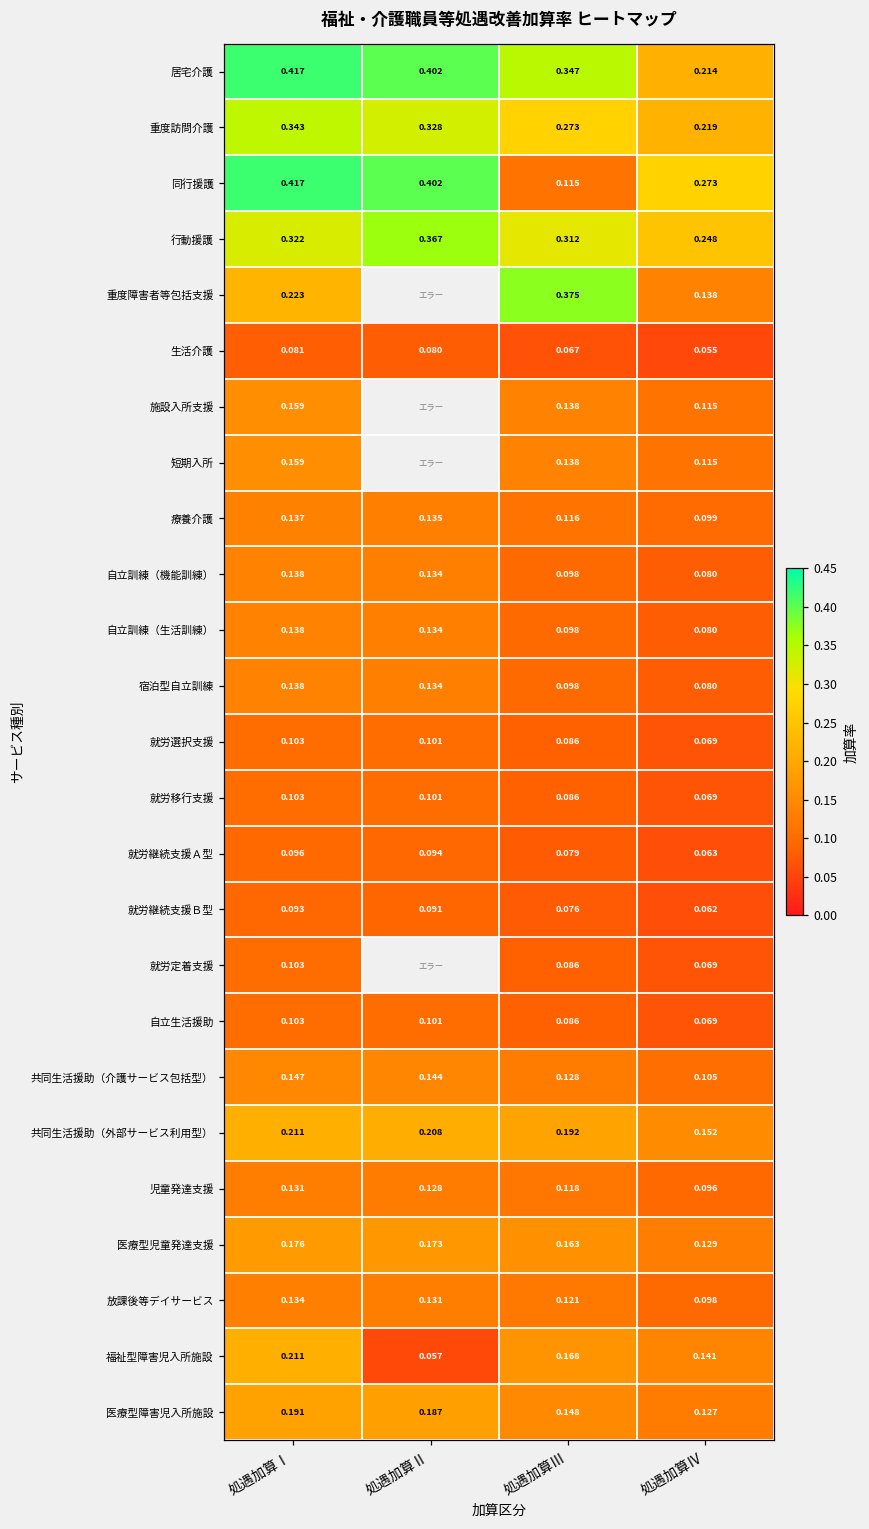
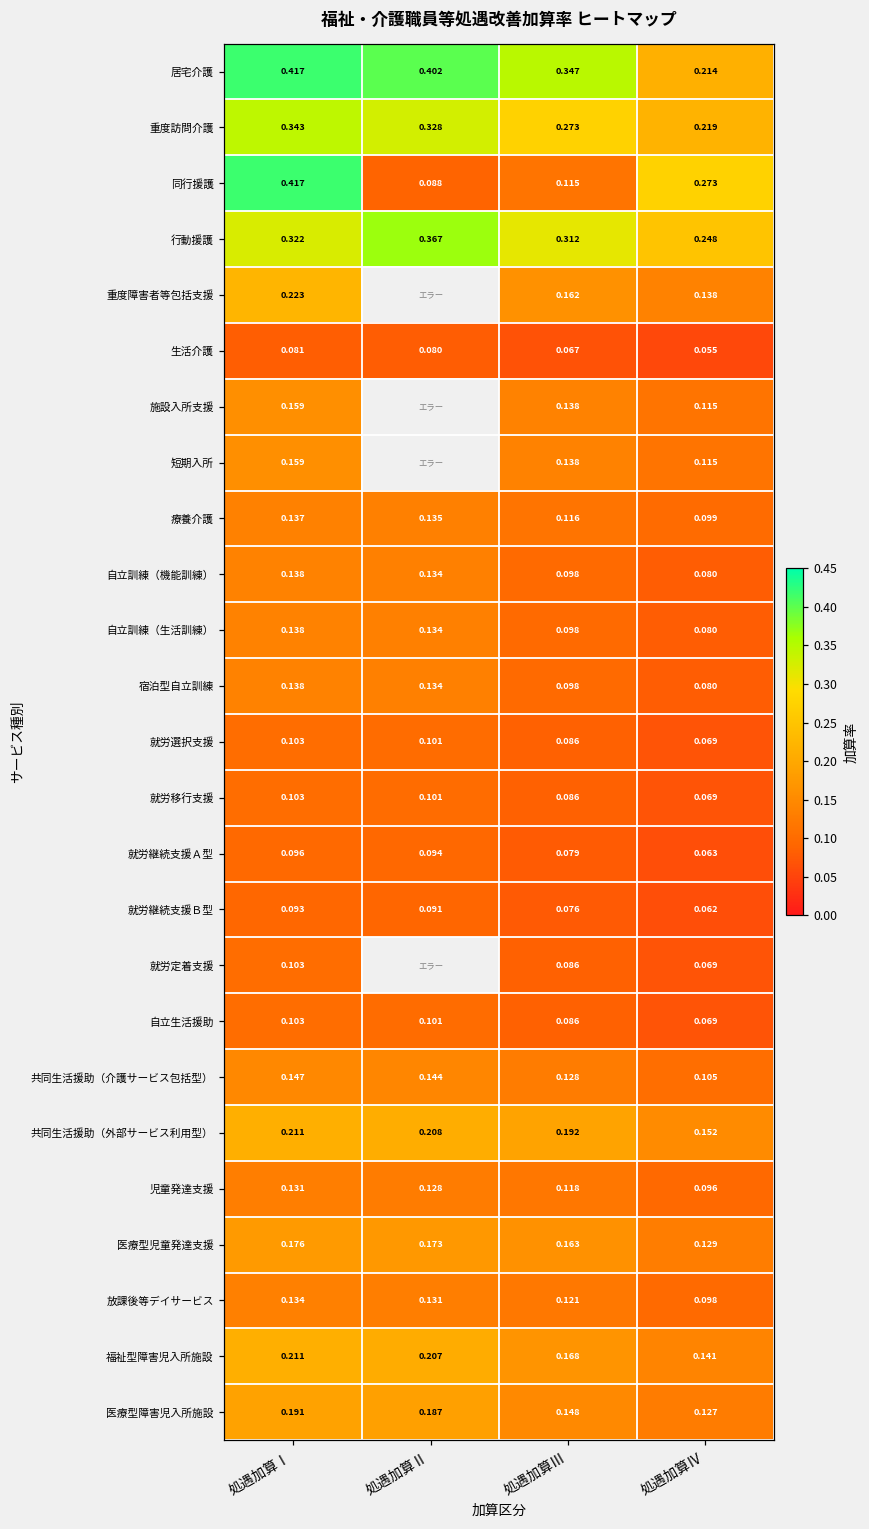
同行援護, 処遇加算Ⅱ: 0.402 -> 0.088
重度障害者等包括支援, 処遇加算Ⅲ: 0.375 -> 0.162
福祉型障害児入所施設, 処遇加算Ⅱ: 0.057 -> 0.207
